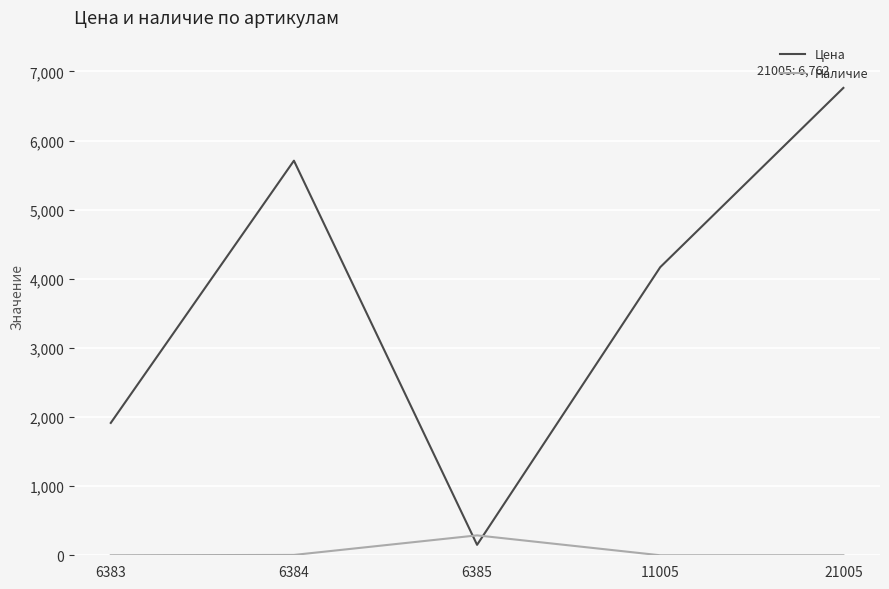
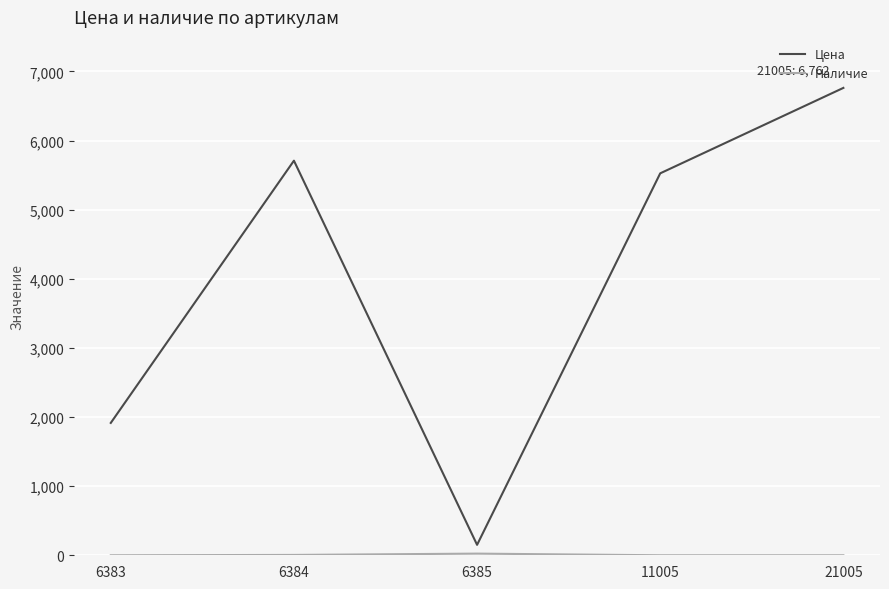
Наличие, 6385: 300 -> 0
Цена, 11005: 4,200 -> 5,500
